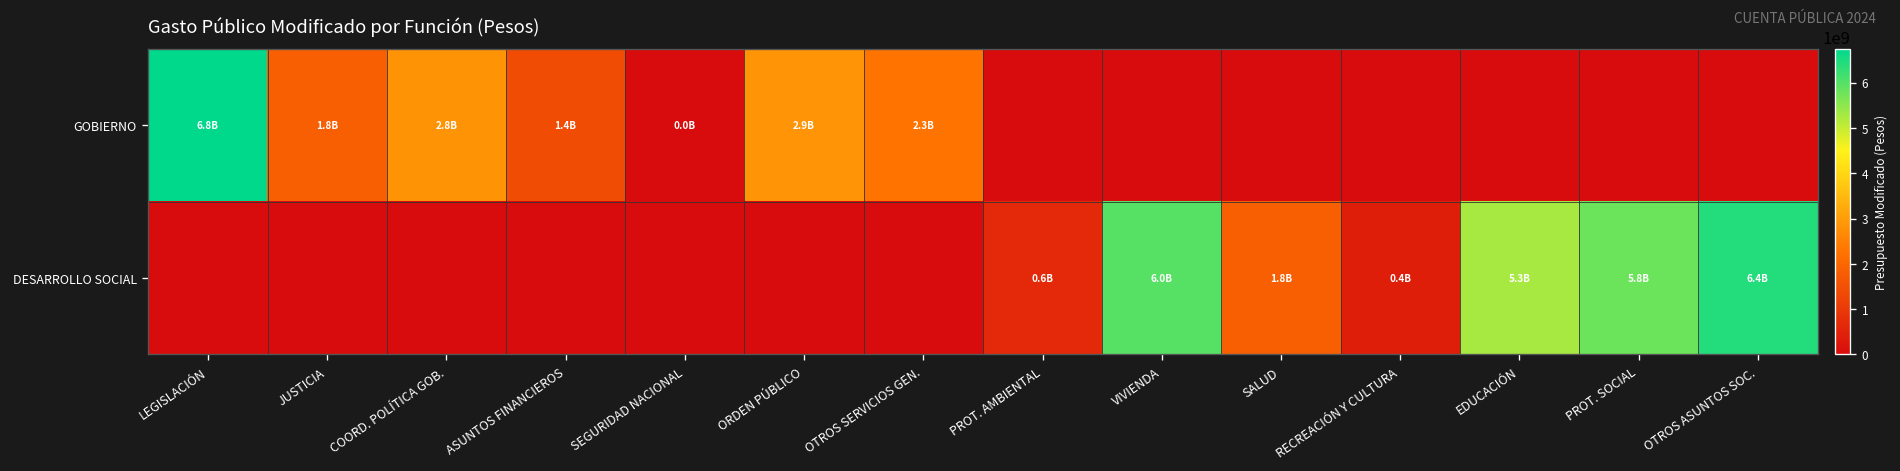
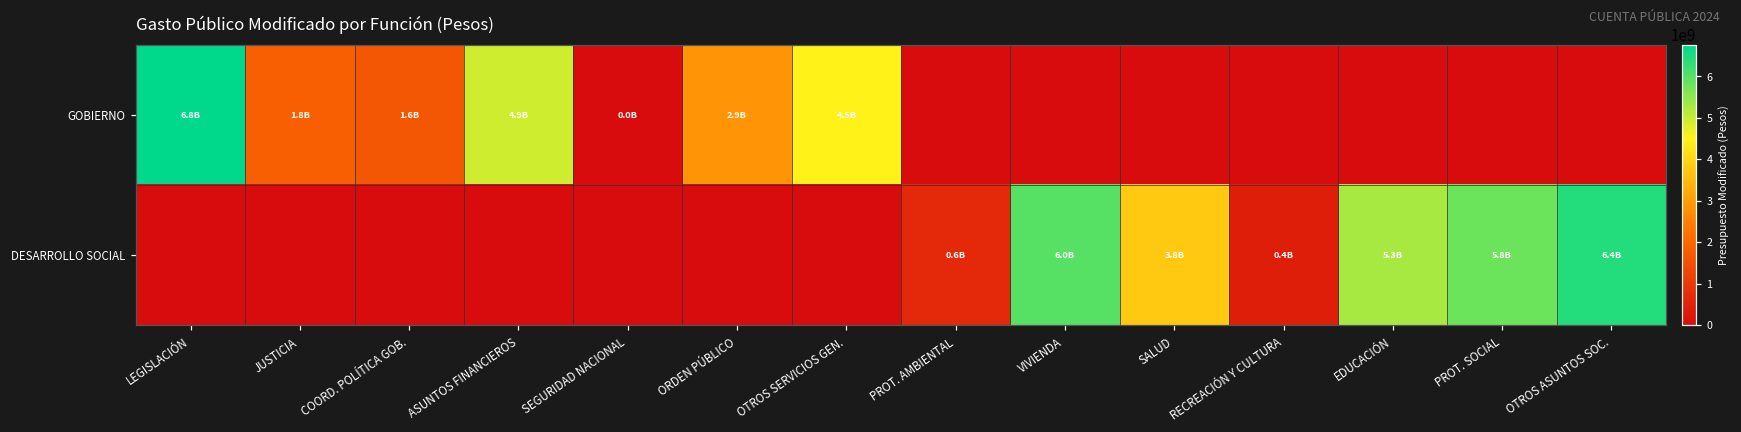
GOBIERNO, COORD. POLÍTICA GOB.: 2.8B -> 1.6B
GOBIERNO, ASUNTOS FINANCIEROS: 1.4B -> 4.9B
GOBIERNO, OTROS SERVICIOS GEN.: 2.3B -> 4.5B
DESARROLLO SOCIAL, SALUD: 1.8B -> 3.8B
